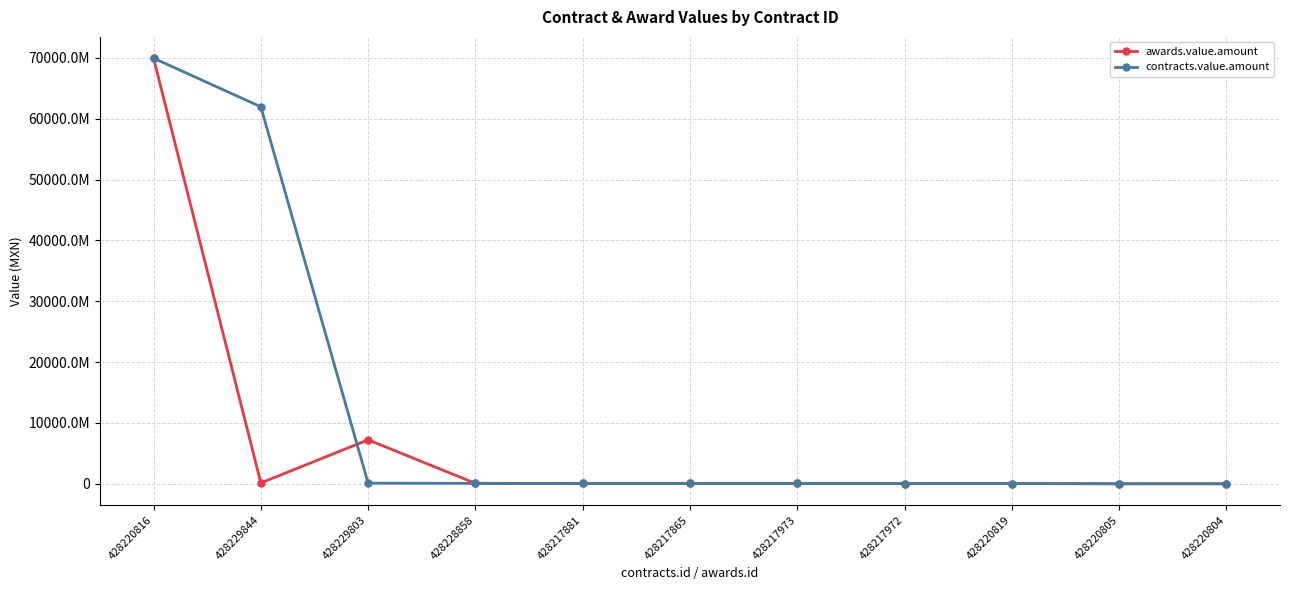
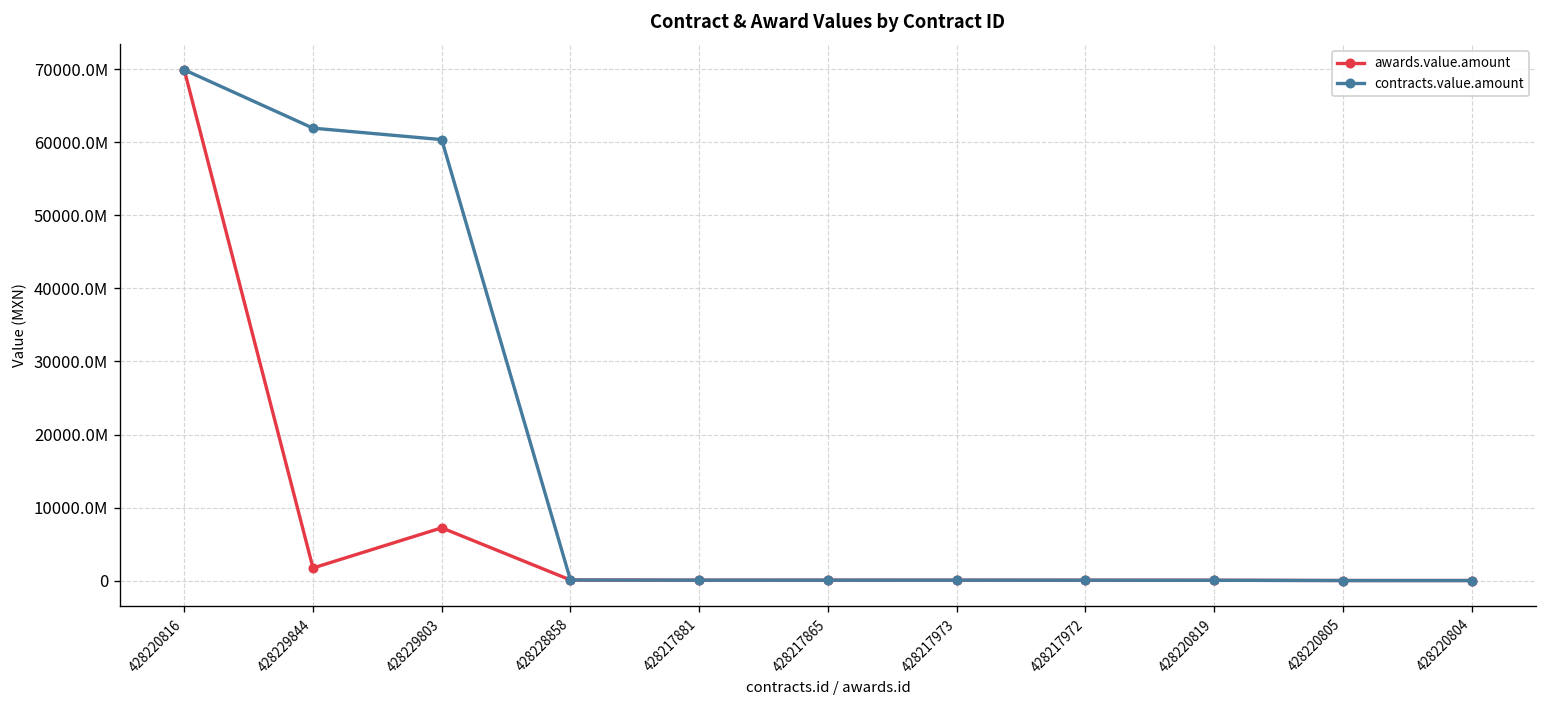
awards.value.amount, 428229844: 0 -> 2000000000
contracts.value.amount, 428229803: 0 -> 60000000000
